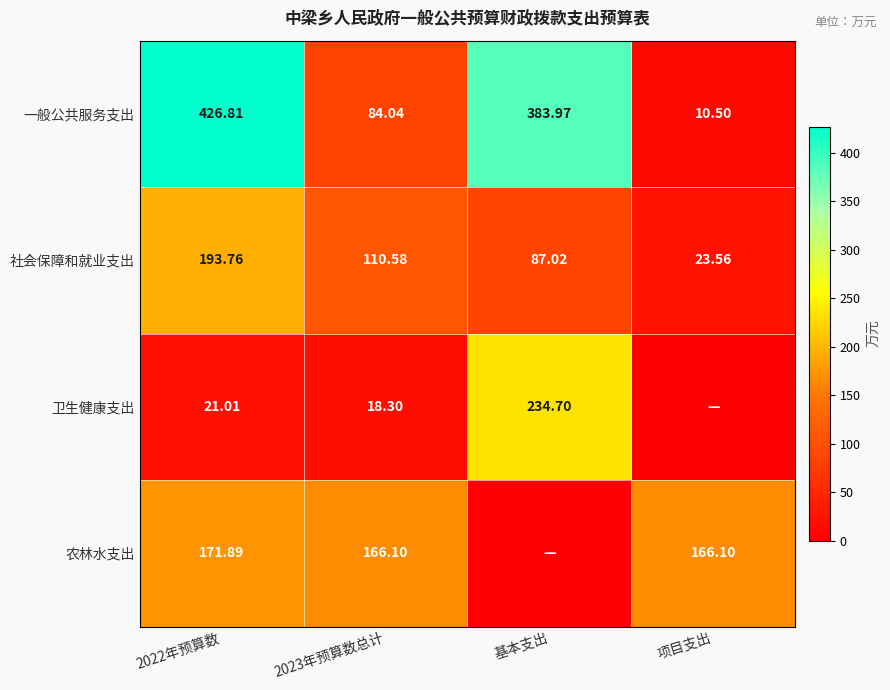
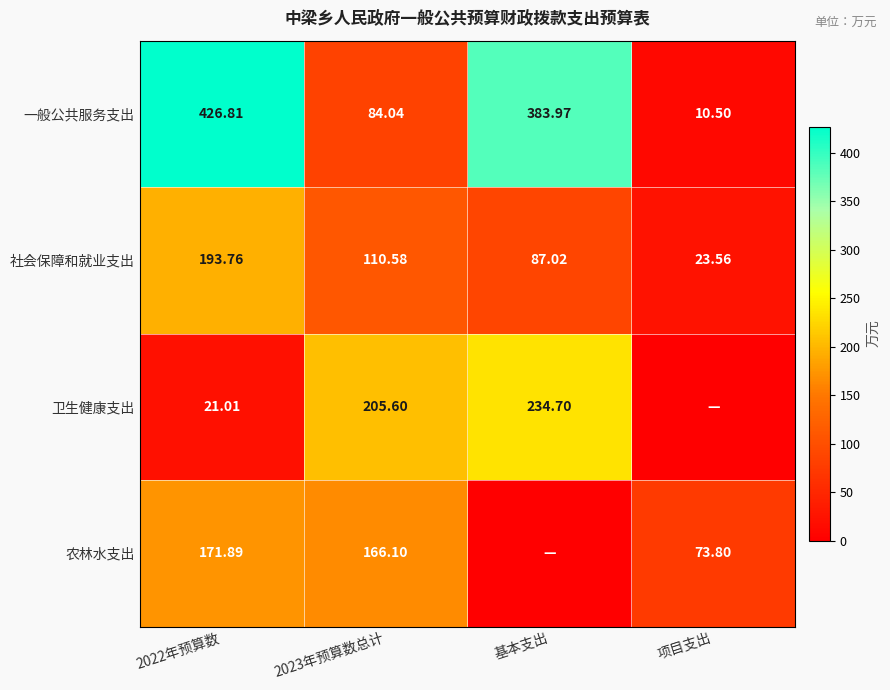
卫生健康支出, 2023年预算数总计: 18.30 -> 205.60
农林水支出, 项目支出: 166.10 -> 73.80
